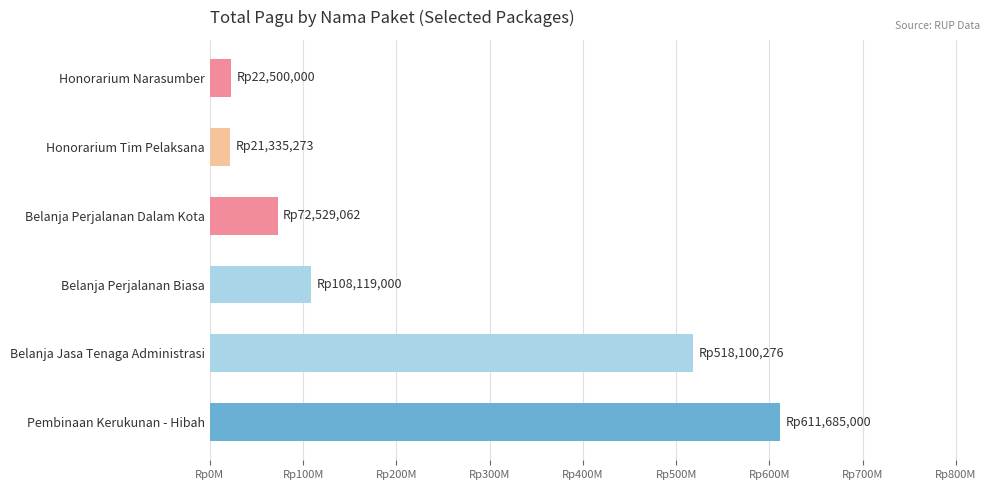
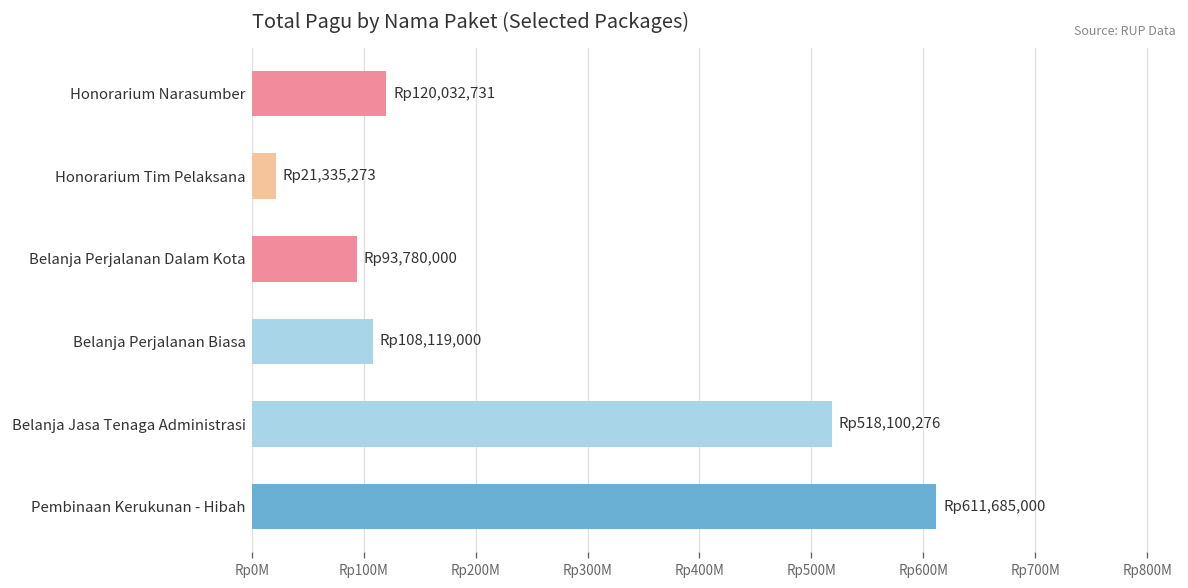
Honorarium Narasumber: 22,500,000 -> 120,032,731
Belanja Perjalanan Dalam Kota: 72,529,062 -> 93,780,000
